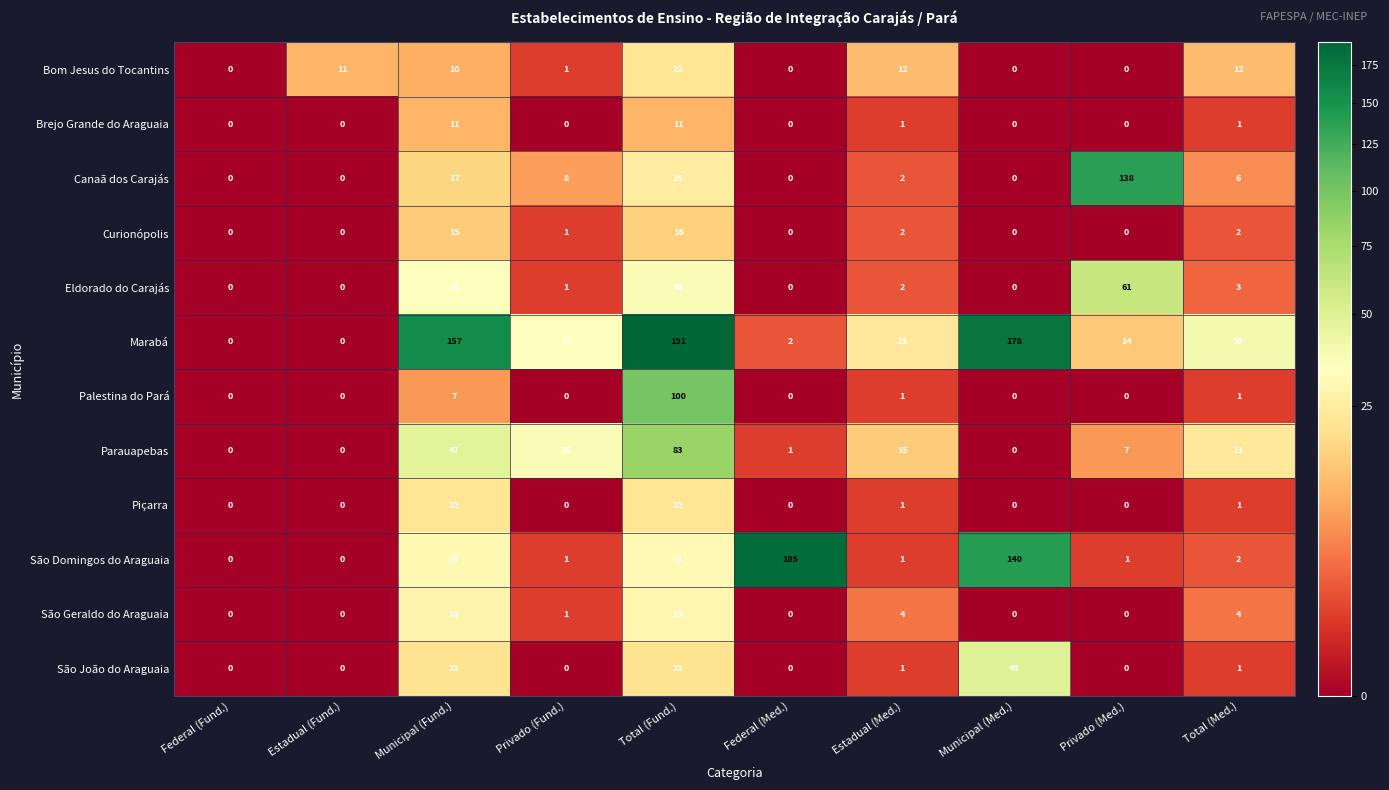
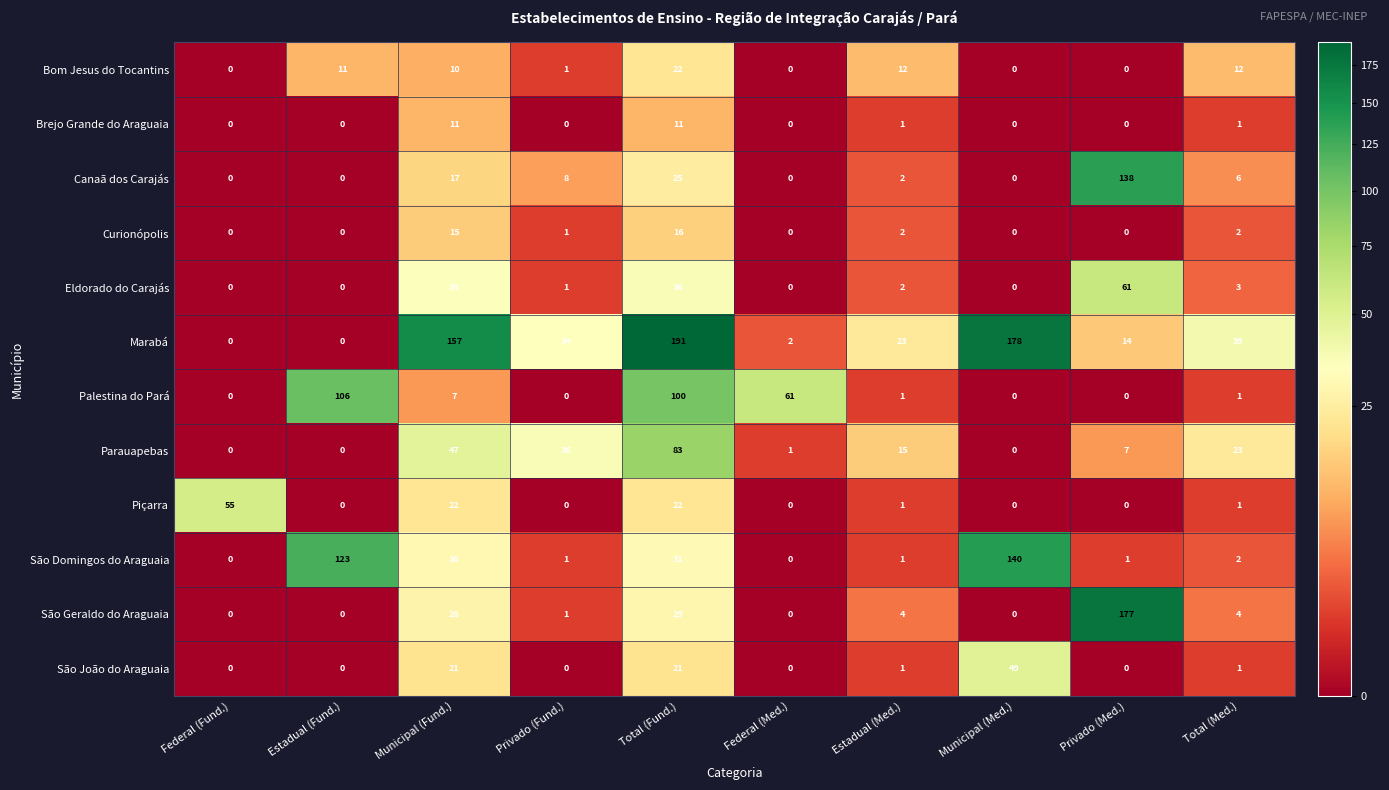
Palestina do Pará, Estadual (Fund.): 0 -> 106
Palestina do Pará, Federal (Med.): 0 -> 61
Piçarra, Federal (Fund.): 0 -> 55
São Domingos do Araguaia, Estadual (Fund.): 0 -> 123
São Domingos do Araguaia, Federal (Med.): 185 -> 0
São Geraldo do Araguaia, Privado (Med.): 0 -> 177
